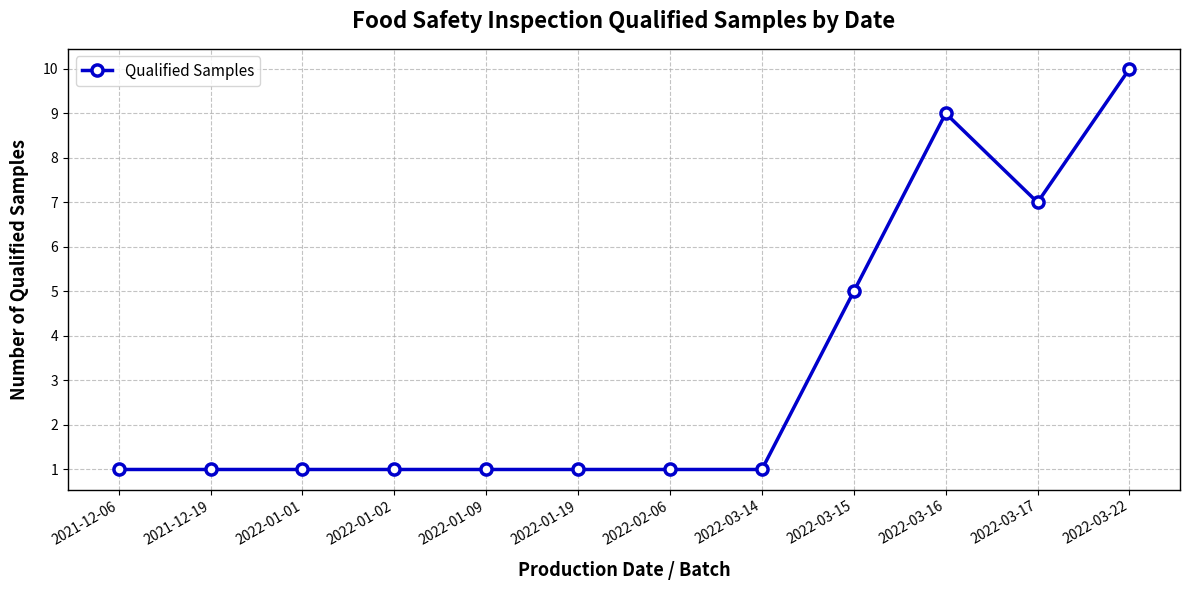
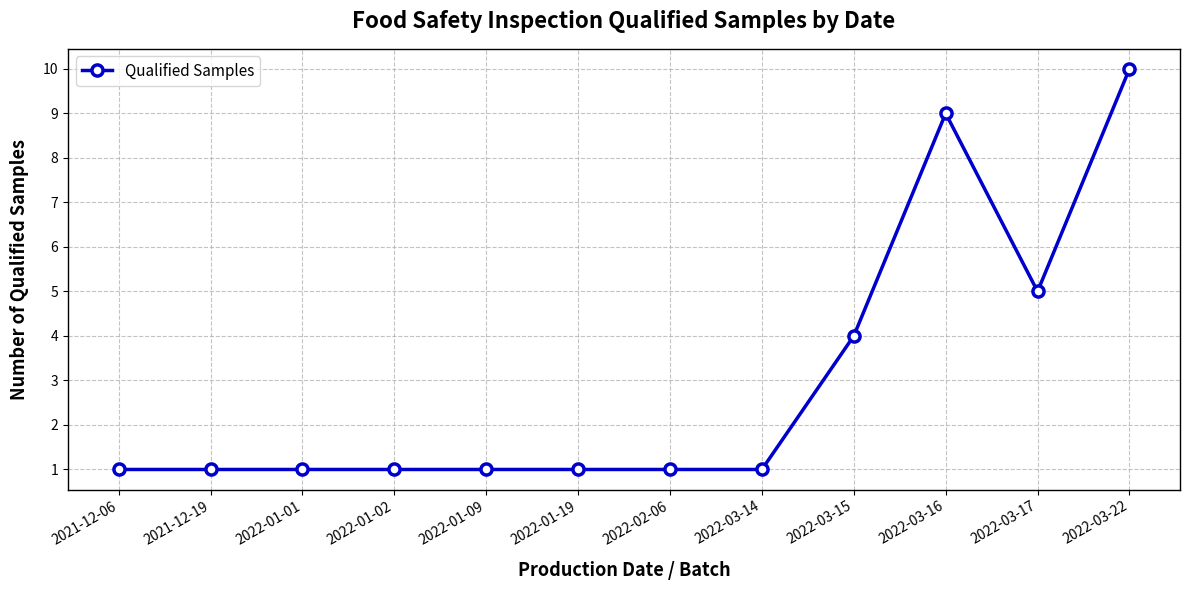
2022-03-15: 5 -> 4
2022-03-17: 7 -> 5
